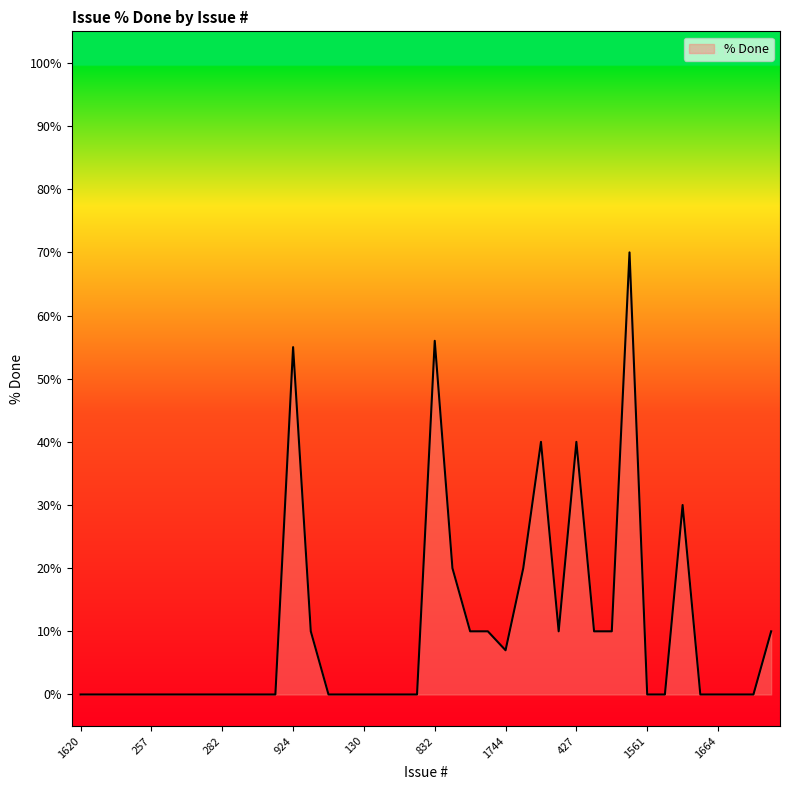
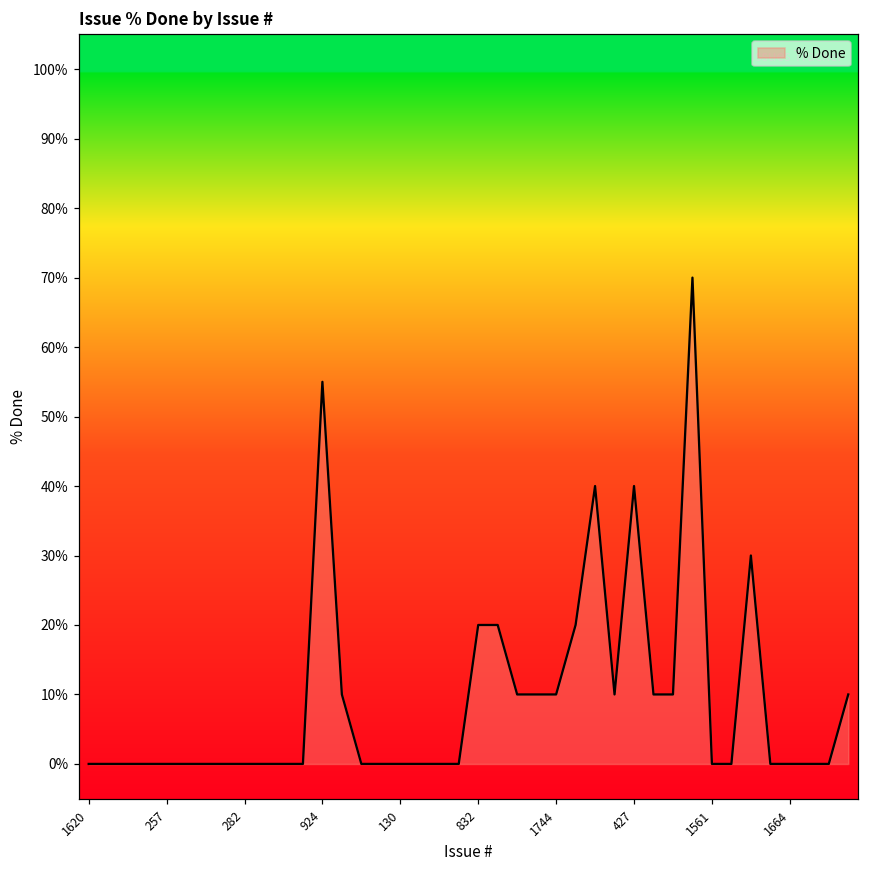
832: 56% -> 20%
1744: 7% -> 10%
